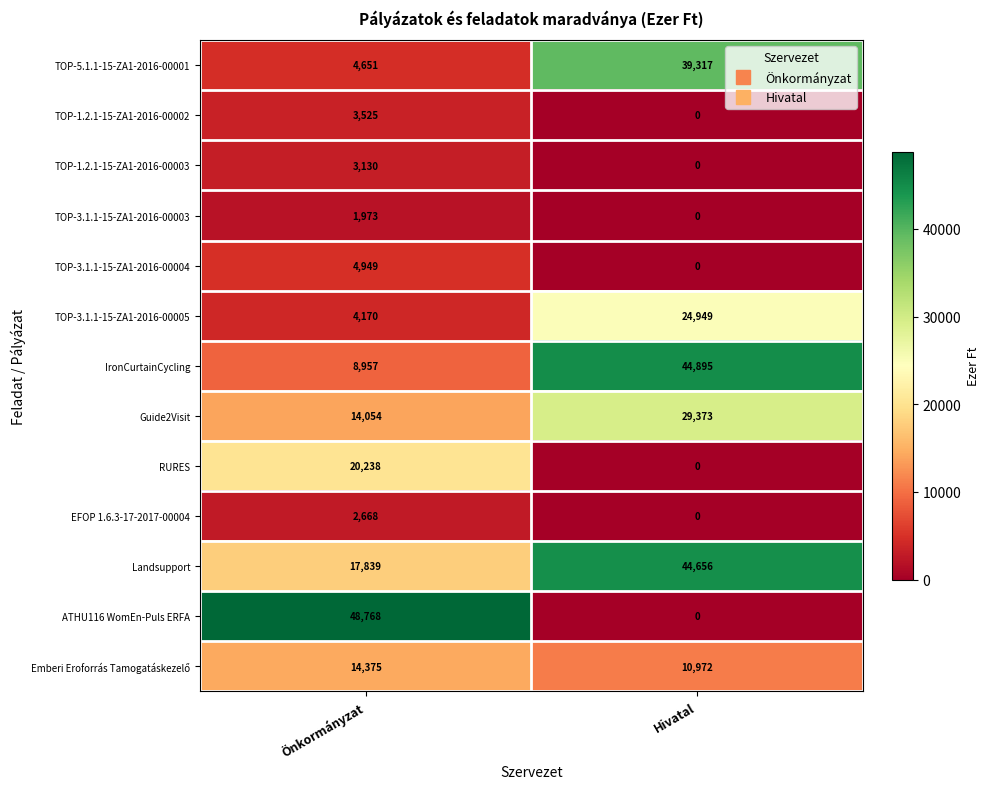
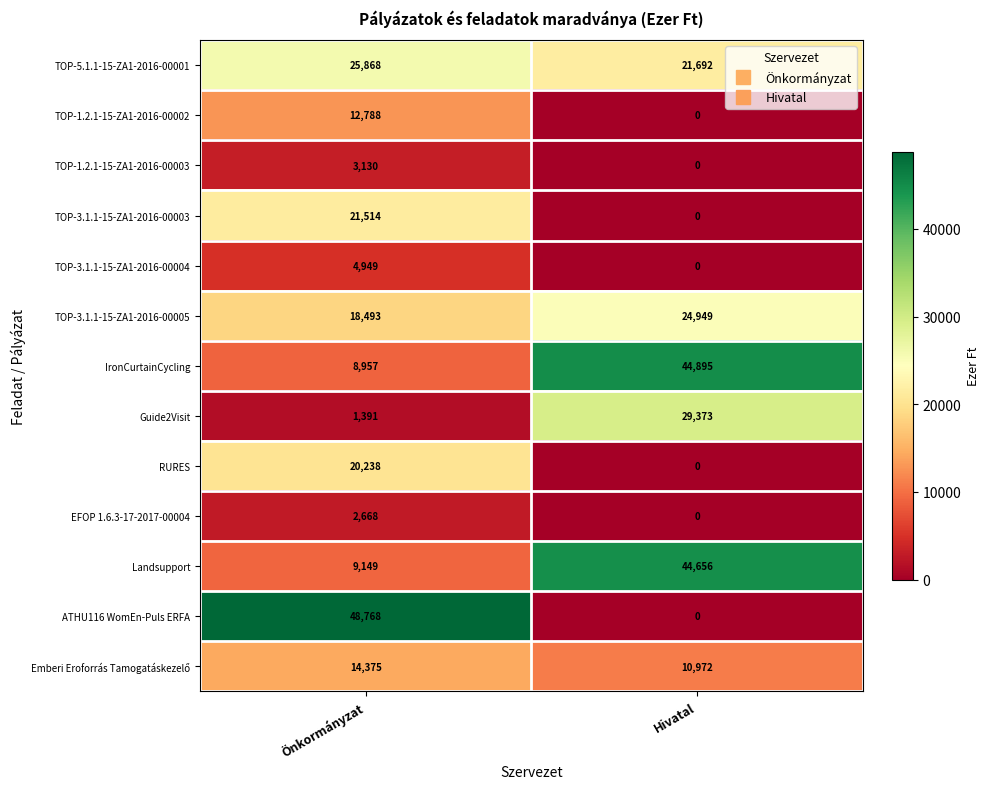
TOP-5.1.1-15-ZA1-2016-00001, Önkormányzat: 4,651 -> 25,868
TOP-5.1.1-15-ZA1-2016-00001, Hivatal: 39,317 -> 21,692
TOP-1.2.1-15-ZA1-2016-00002, Önkormányzat: 3,525 -> 12,788
TOP-3.1.1-15-ZA1-2016-00003, Önkormányzat: 1,973 -> 21,514
TOP-3.1.1-15-ZA1-2016-00005, Önkormányzat: 4,170 -> 18,493
Guide2Visit, Önkormányzat: 14,054 -> 1,391
Landsupport, Önkormányzat: 17,839 -> 9,149
